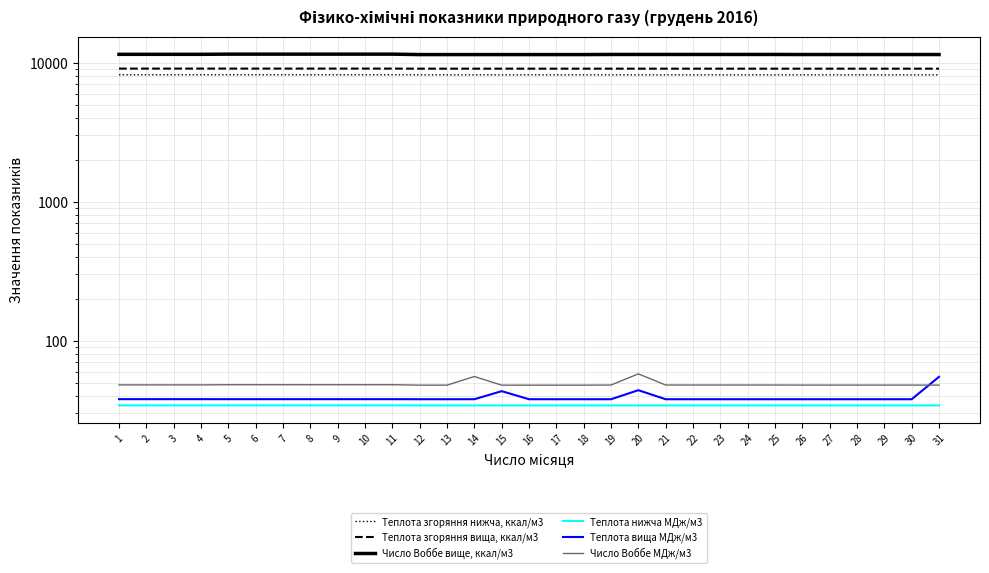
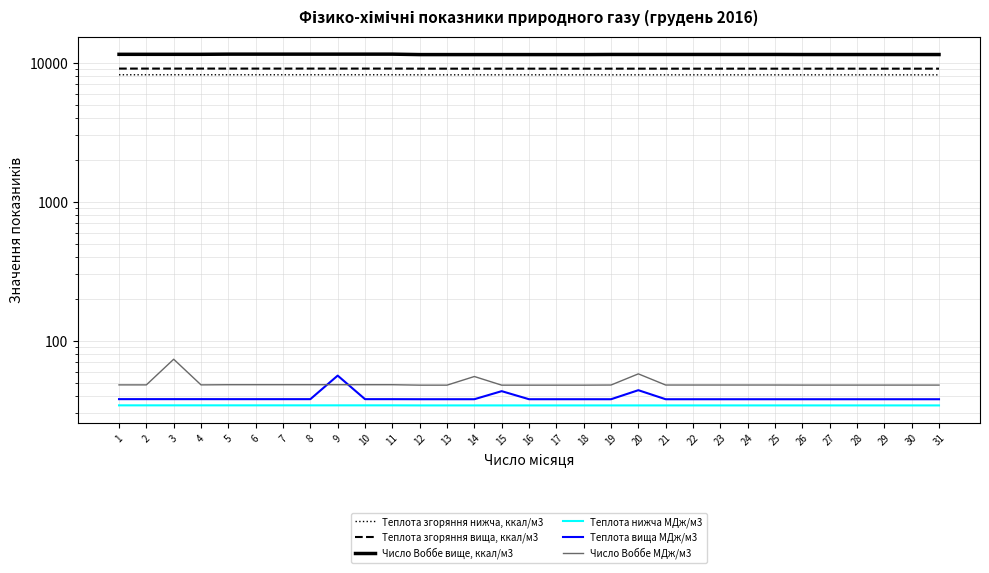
Число Воббе МДж/м3, 3: 48 -> 70
Теплота вища МДж/м3, 9: 38 -> 56
Теплота вища МДж/м3, 31: 55 -> 38
